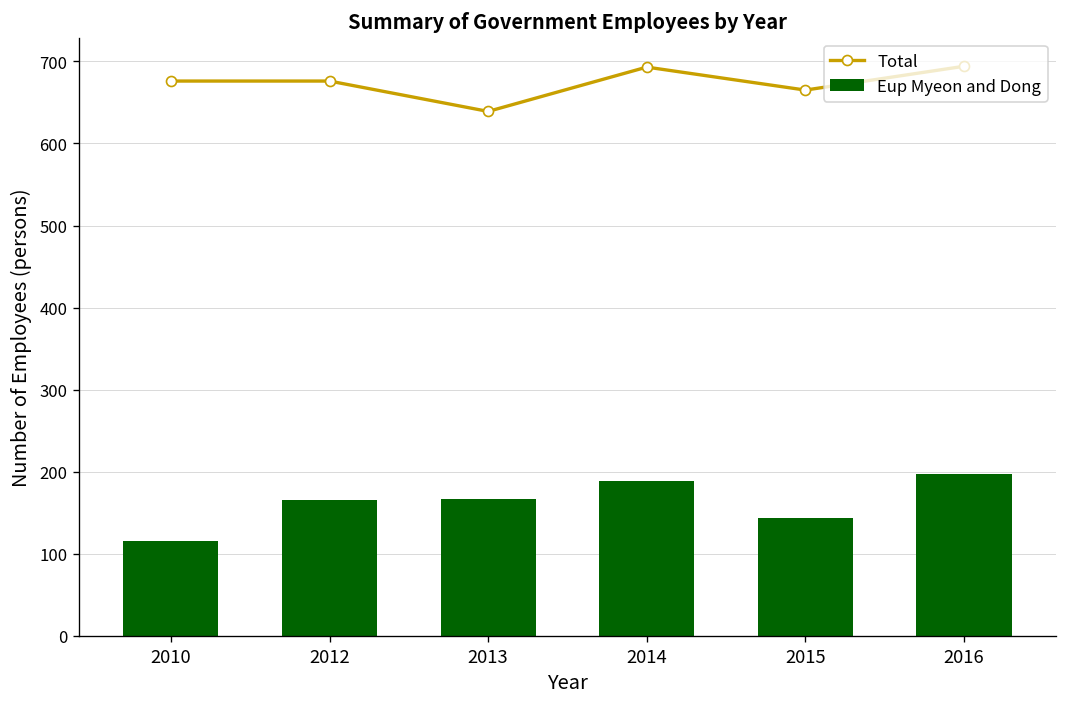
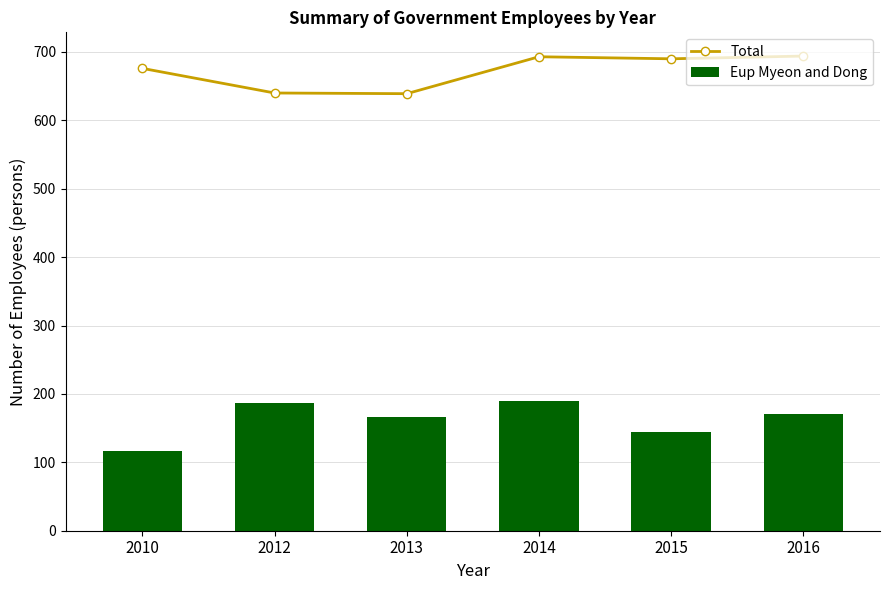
Total, 2012: 680 -> 640
Eup Myeon and Dong, 2012: 170 -> 190
Total, 2015: 670 -> 690
Eup Myeon and Dong, 2016: 200 -> 170
